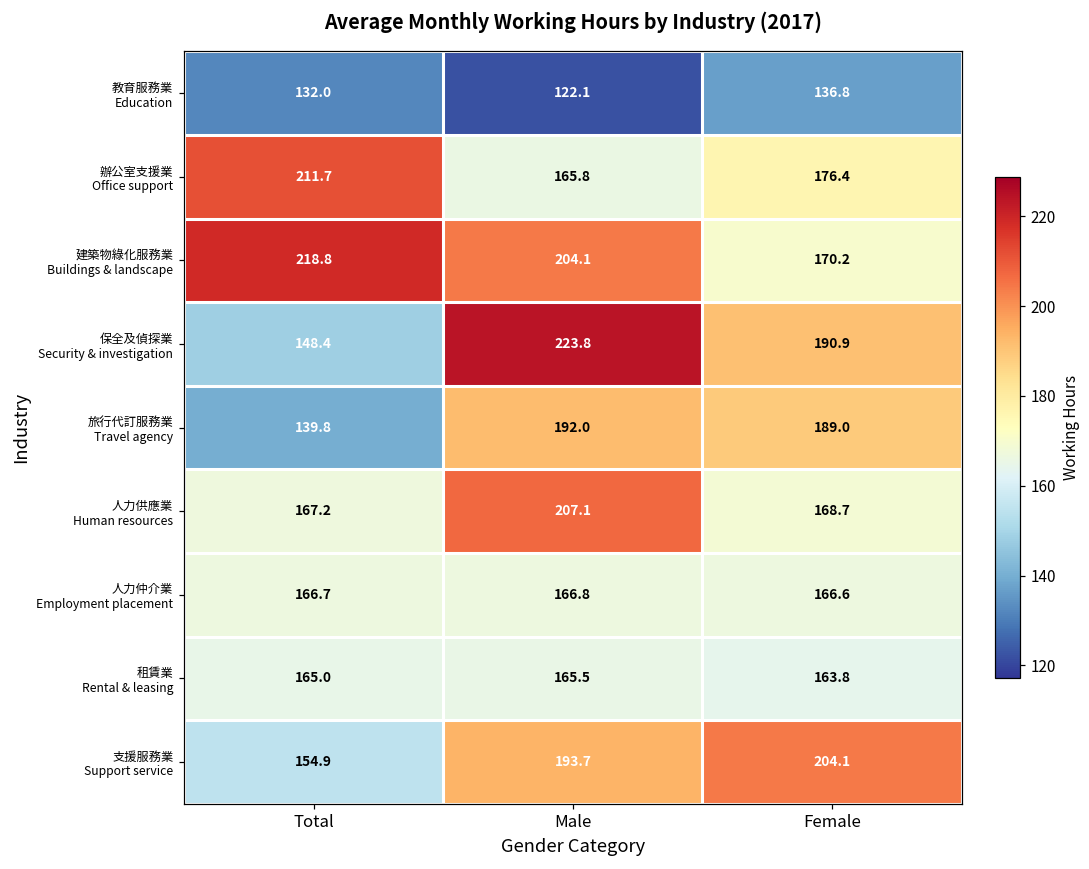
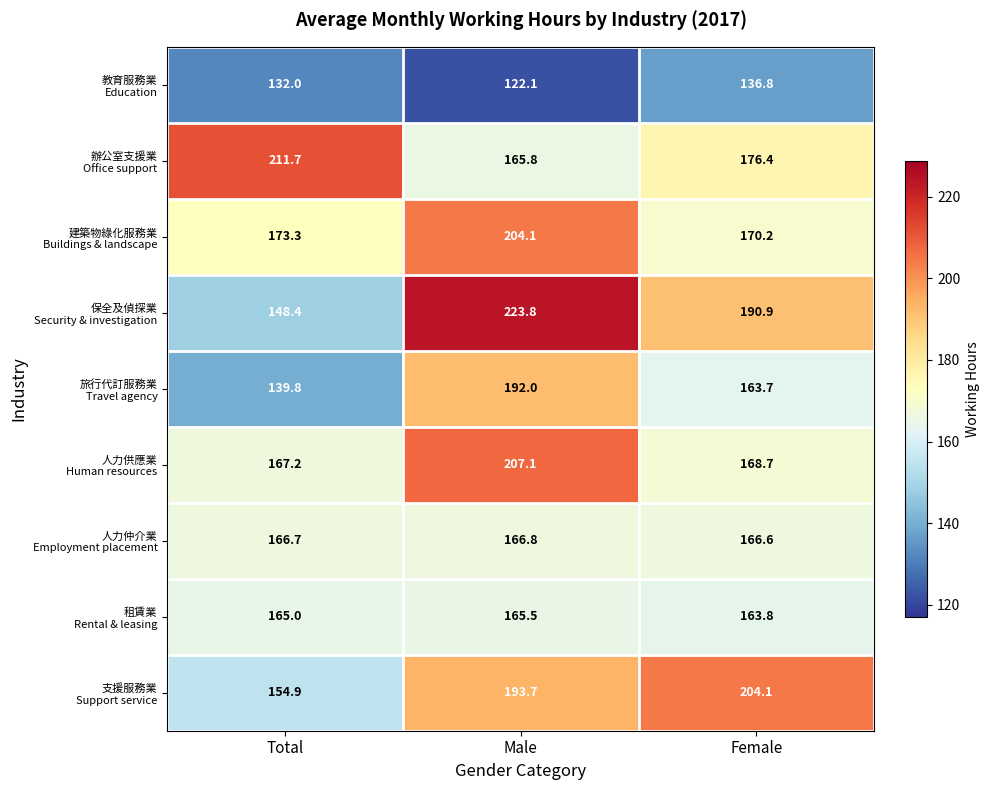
建築物綠化服務業 Buildings & landscape, Total: 218.8 -> 173.3
旅行代訂服務業 Travel agency, Female: 189.0 -> 163.7
